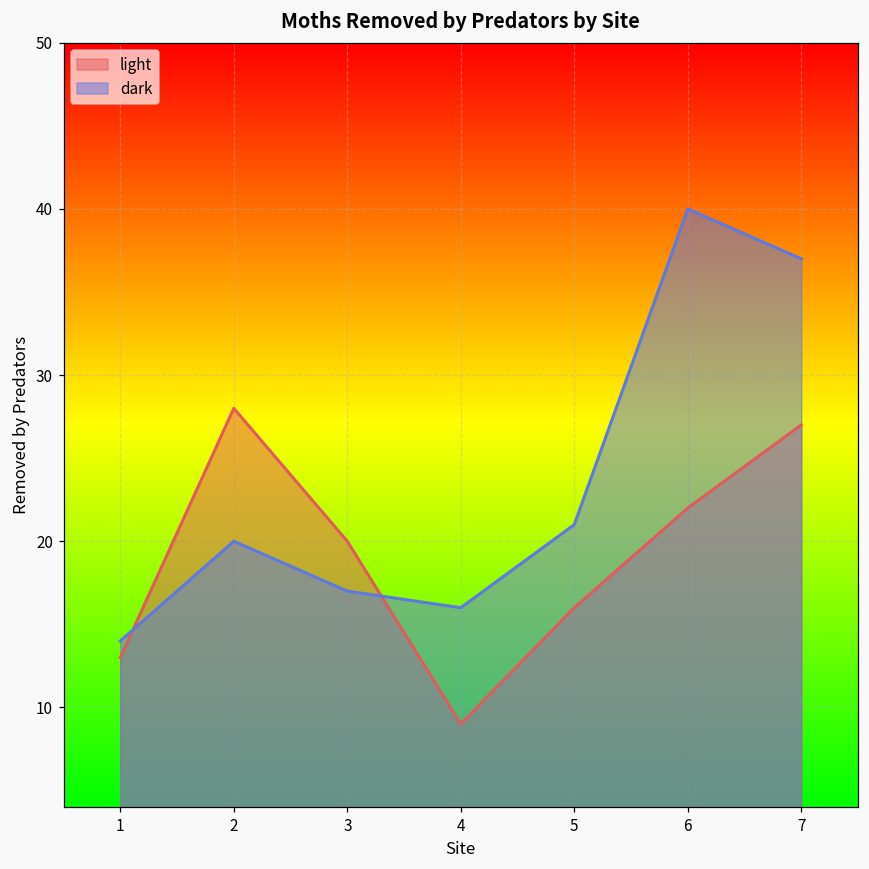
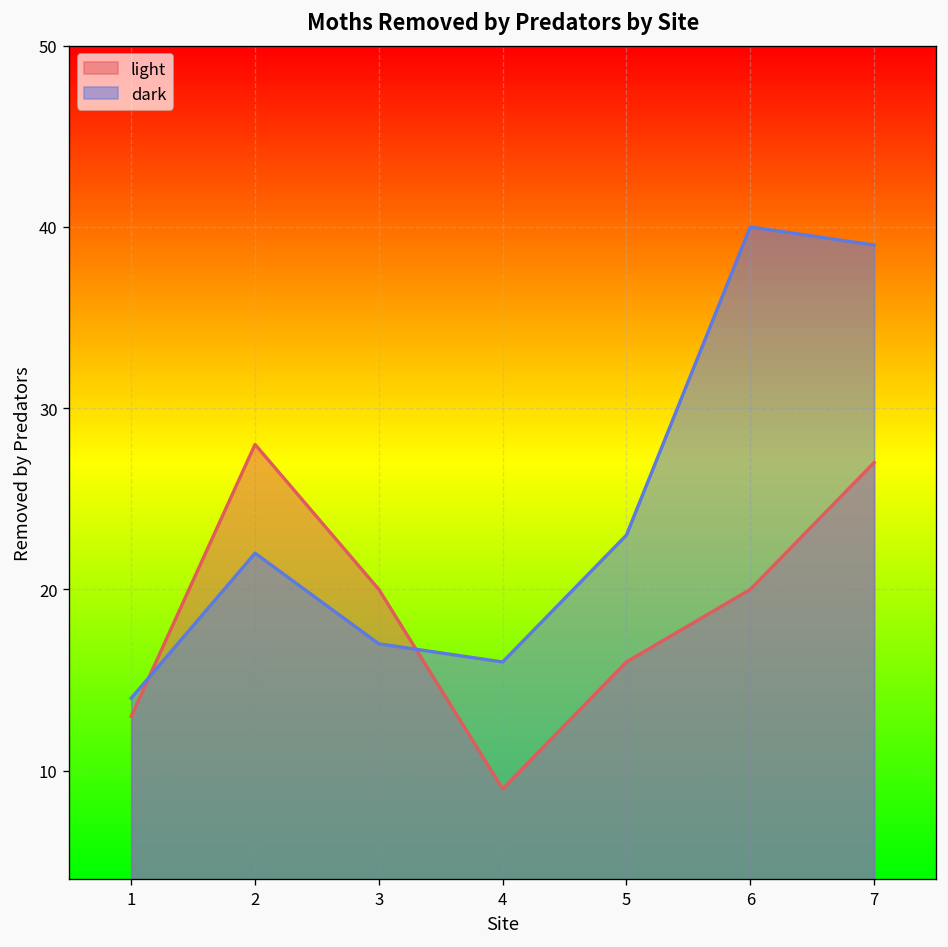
dark, 2: 20 -> 22
dark, 5: 21 -> 23
light, 6: 22 -> 20
dark, 7: 37 -> 39
